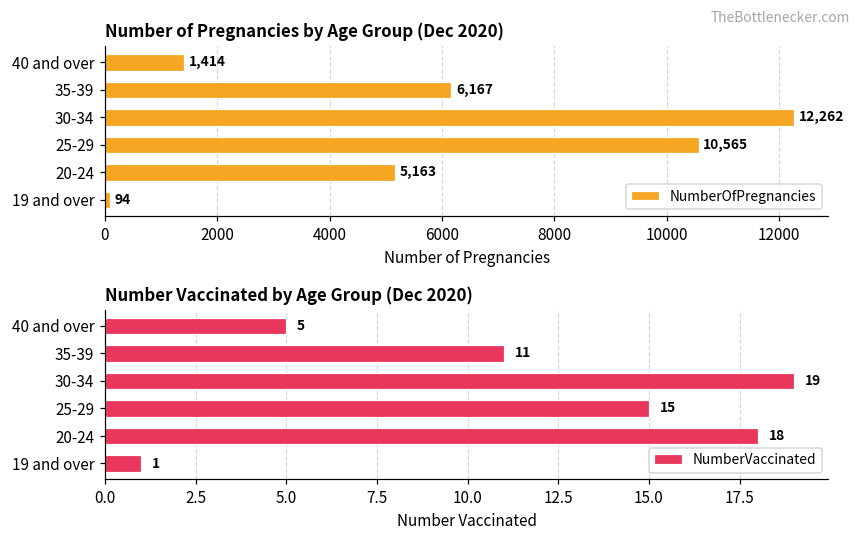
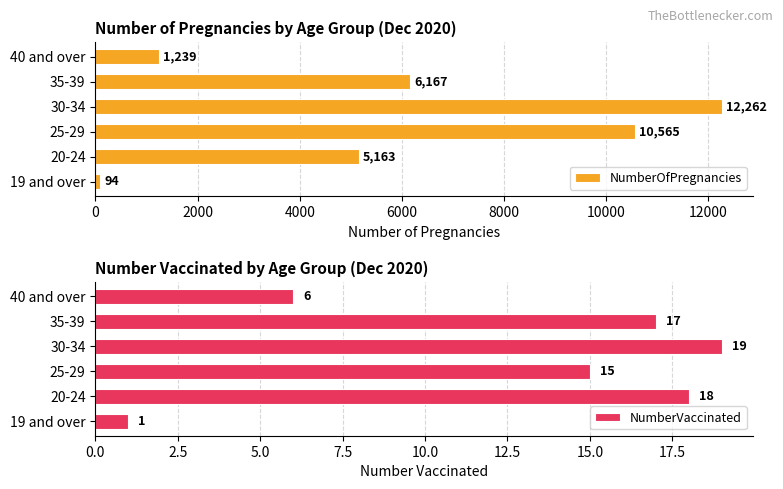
Number of Pregnancies by Age Group (Dec 2020), 40 and over: 1,414 -> 1,239
Number Vaccinated by Age Group (Dec 2020), 40 and over: 5 -> 6
Number Vaccinated by Age Group (Dec 2020), 35-39: 11 -> 17
